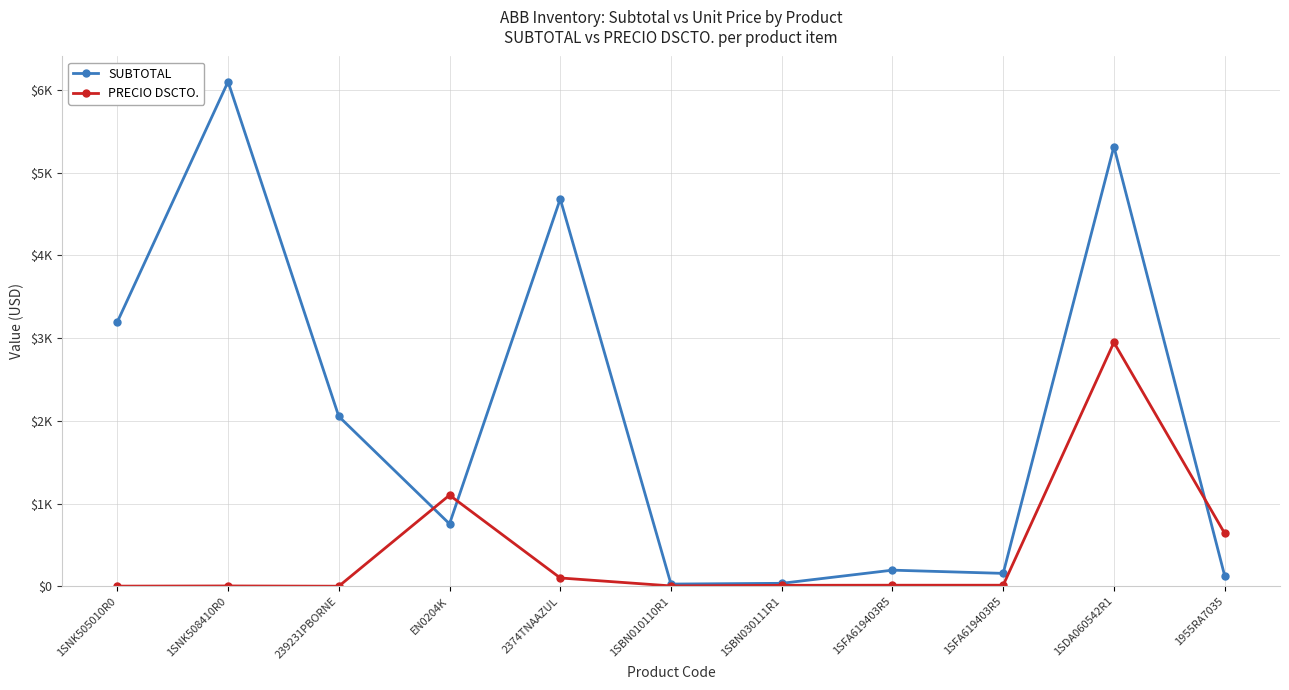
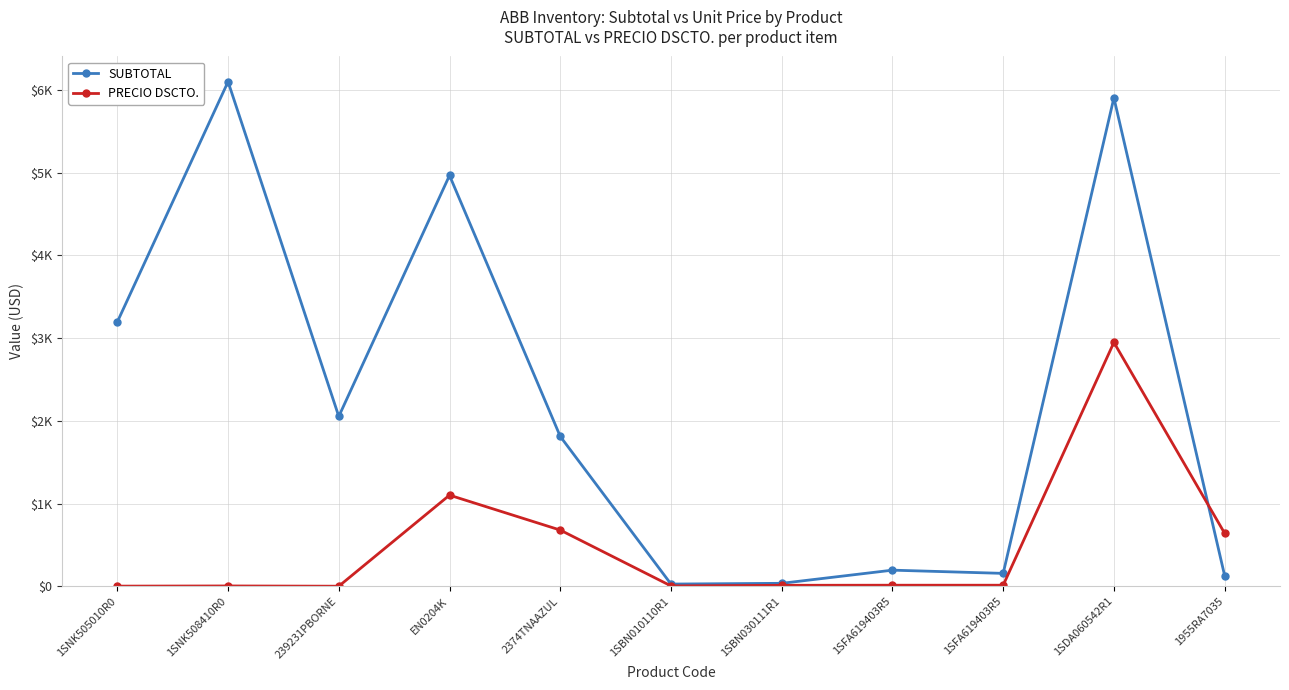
SUBTOTAL, EN0204K: $800 -> $5000
SUBTOTAL, 2374TNAAZUL: $4700 -> $1800
PRECIO DSCTO., 2374TNAAZUL: $100 -> $700
SUBTOTAL, 1SDA060542R1: $5300 -> $5900
